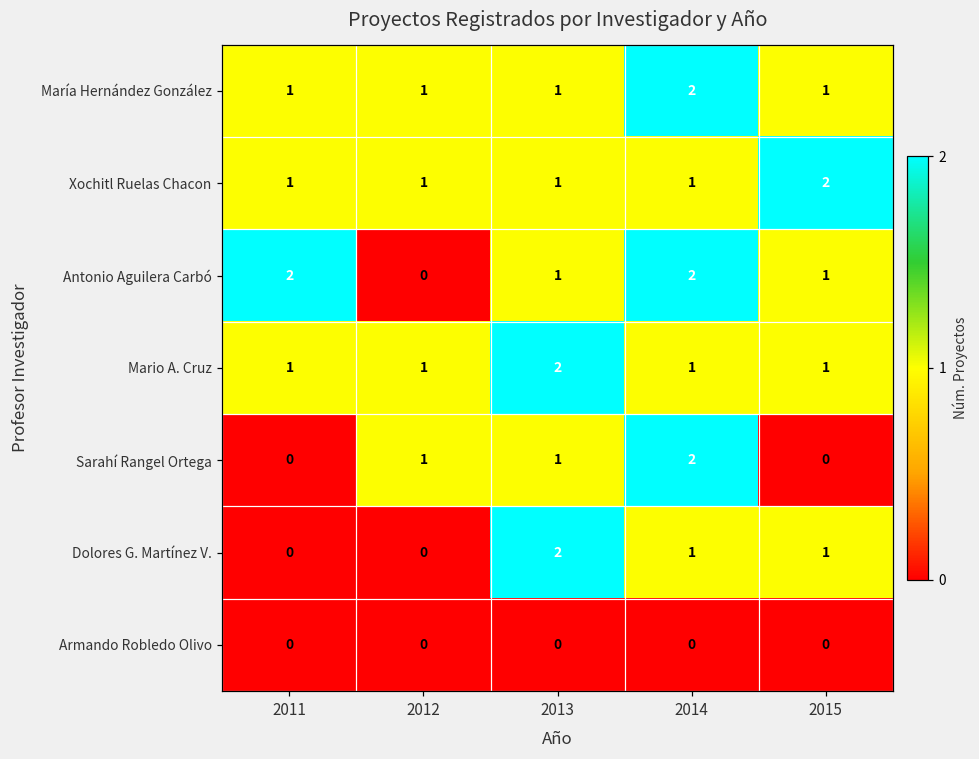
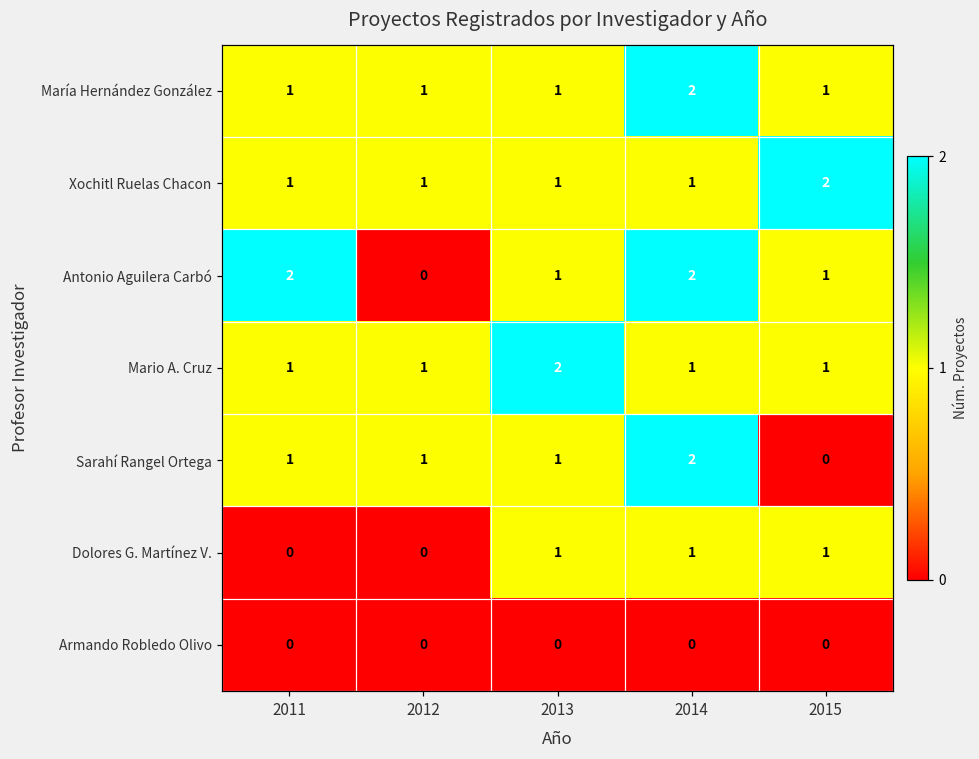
Sarahí Rangel Ortega, 2011: 0 -> 1
Dolores G. Martínez V., 2013: 2 -> 1
